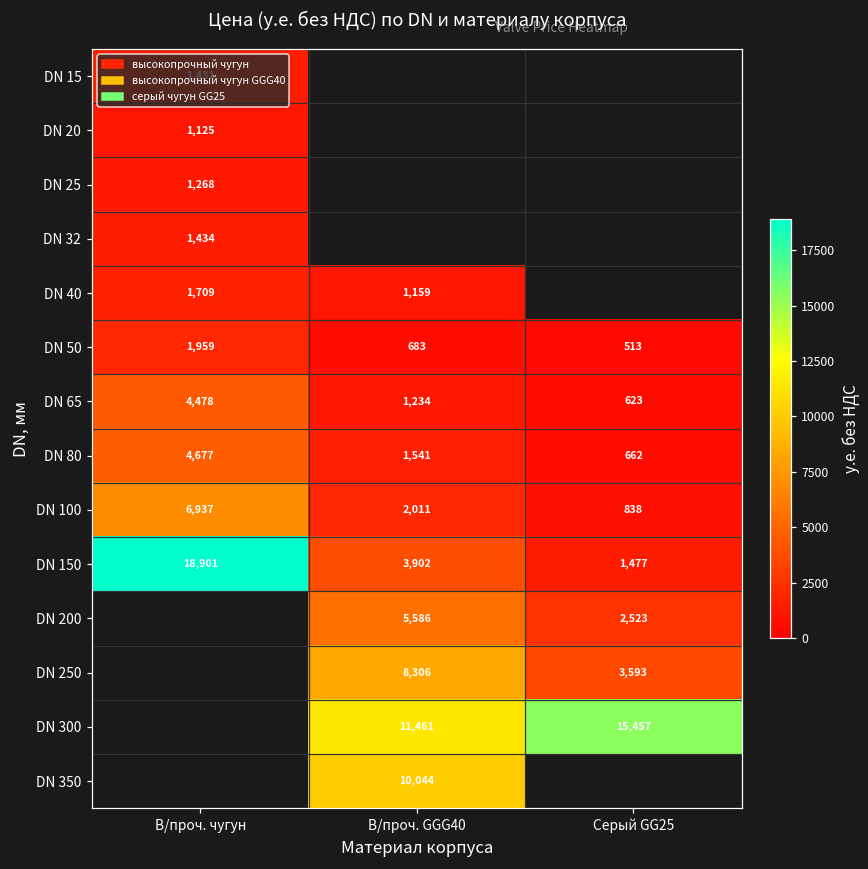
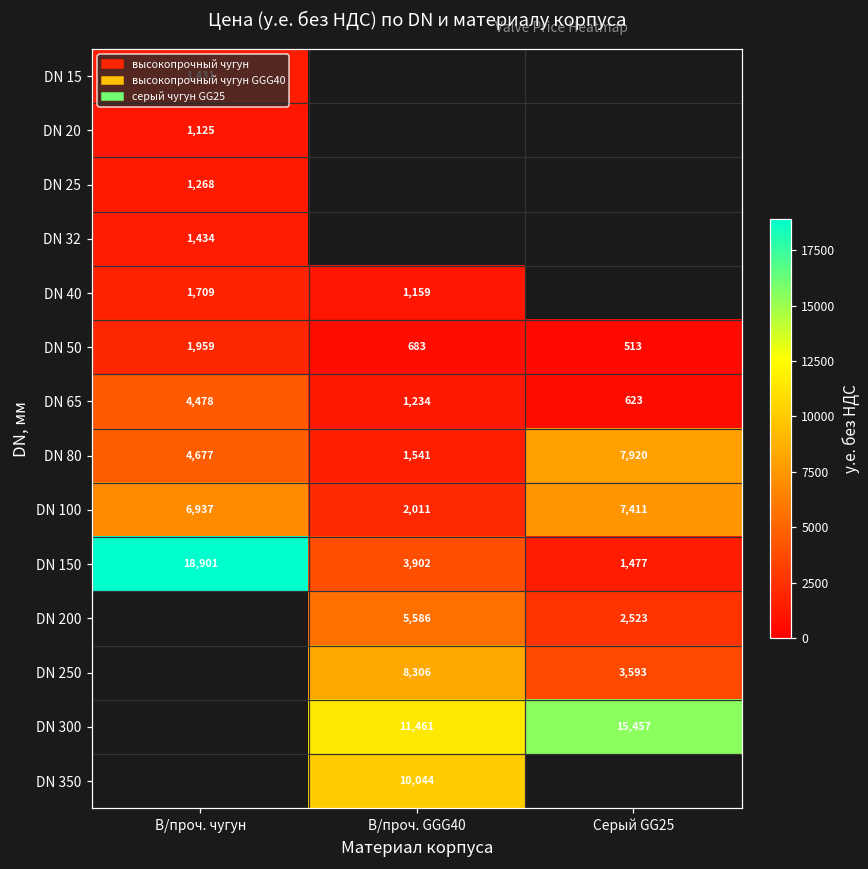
DN 80, Серый GG25: 662 -> 7,920
DN 100, Серый GG25: 838 -> 7,411
